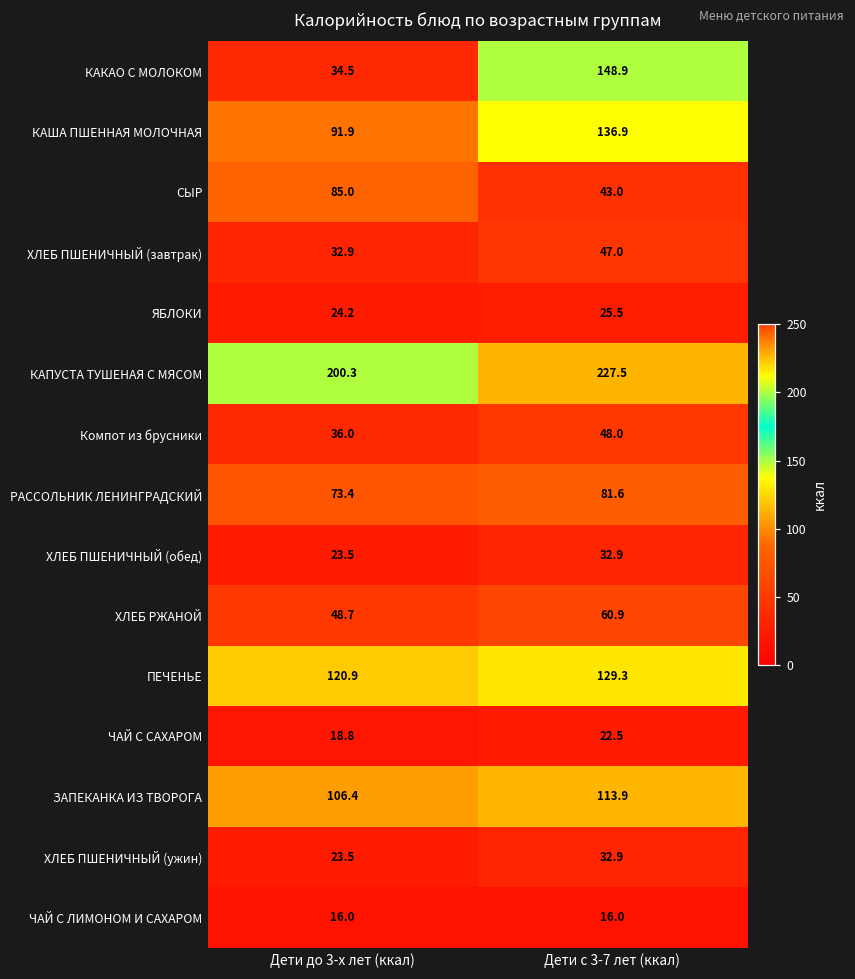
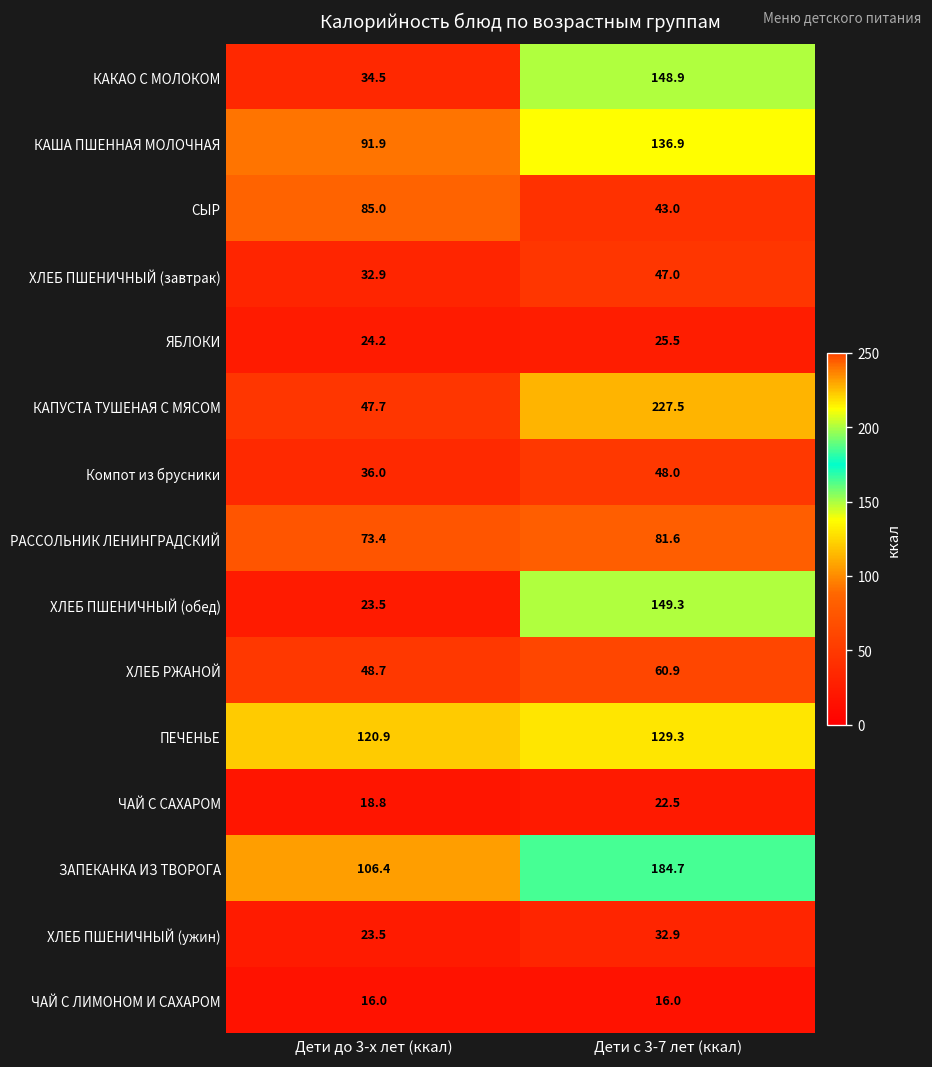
КАПУСТА ТУШЕНАЯ С МЯСОМ, Дети до 3-х лет (ккал): 200.3 -> 47.7
ХЛЕБ ПШЕНИЧНЫЙ (обед), Дети с 3-7 лет (ккал): 32.9 -> 149.3
ЗАПЕКАНКА ИЗ ТВОРОГА, Дети с 3-7 лет (ккал): 113.9 -> 184.7
